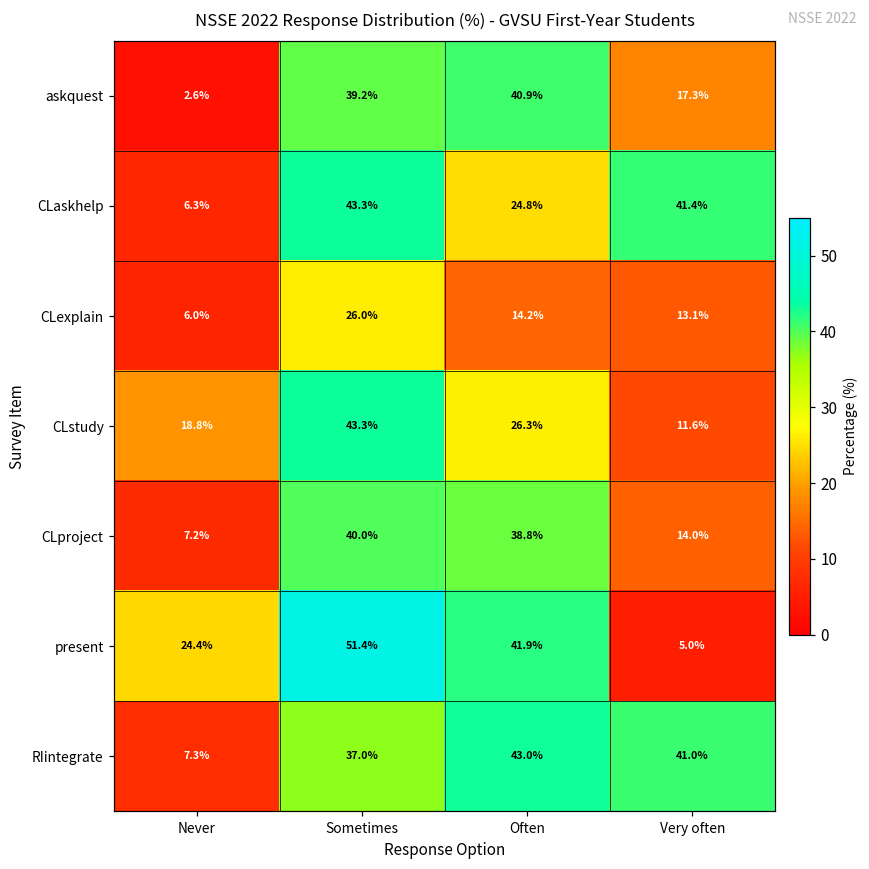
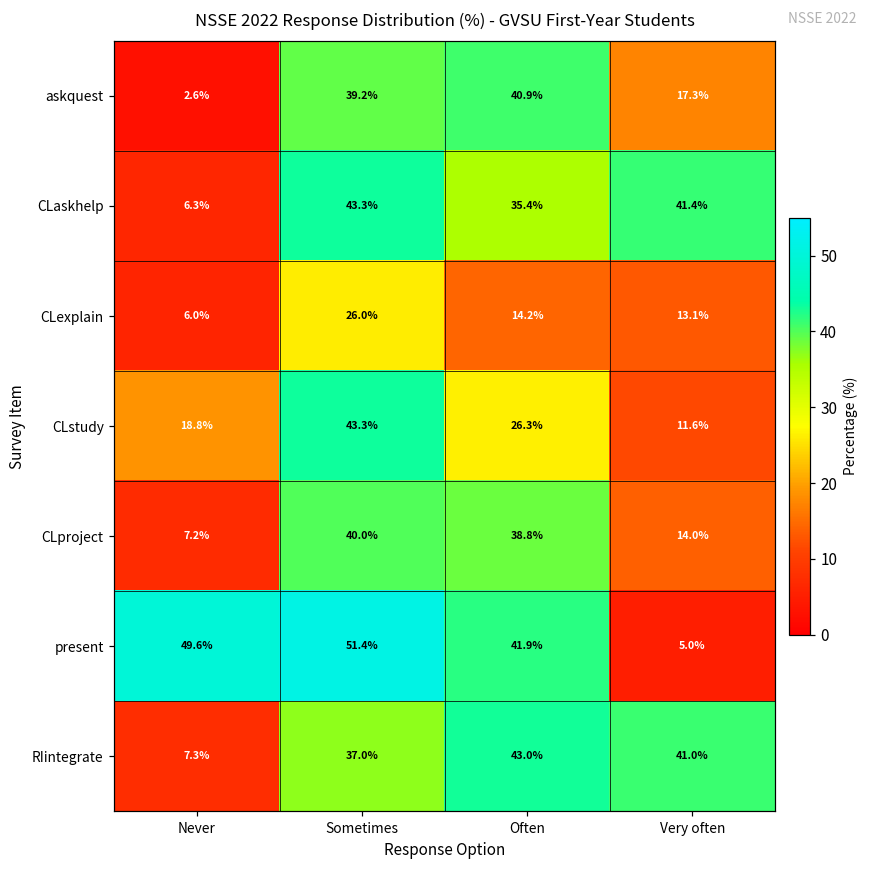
CLaskhelp, Often: 24.8% -> 35.4%
present, Never: 24.4% -> 49.6%
